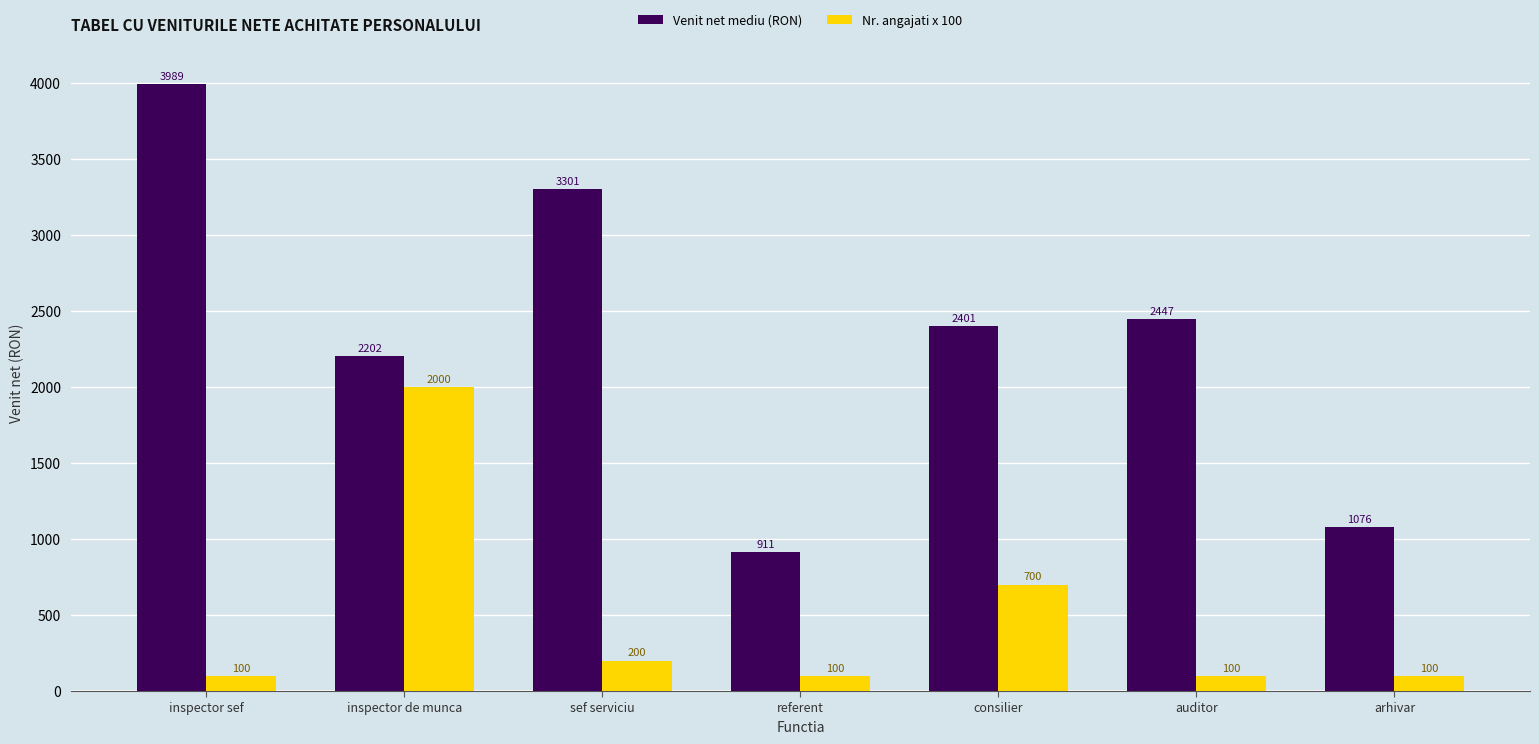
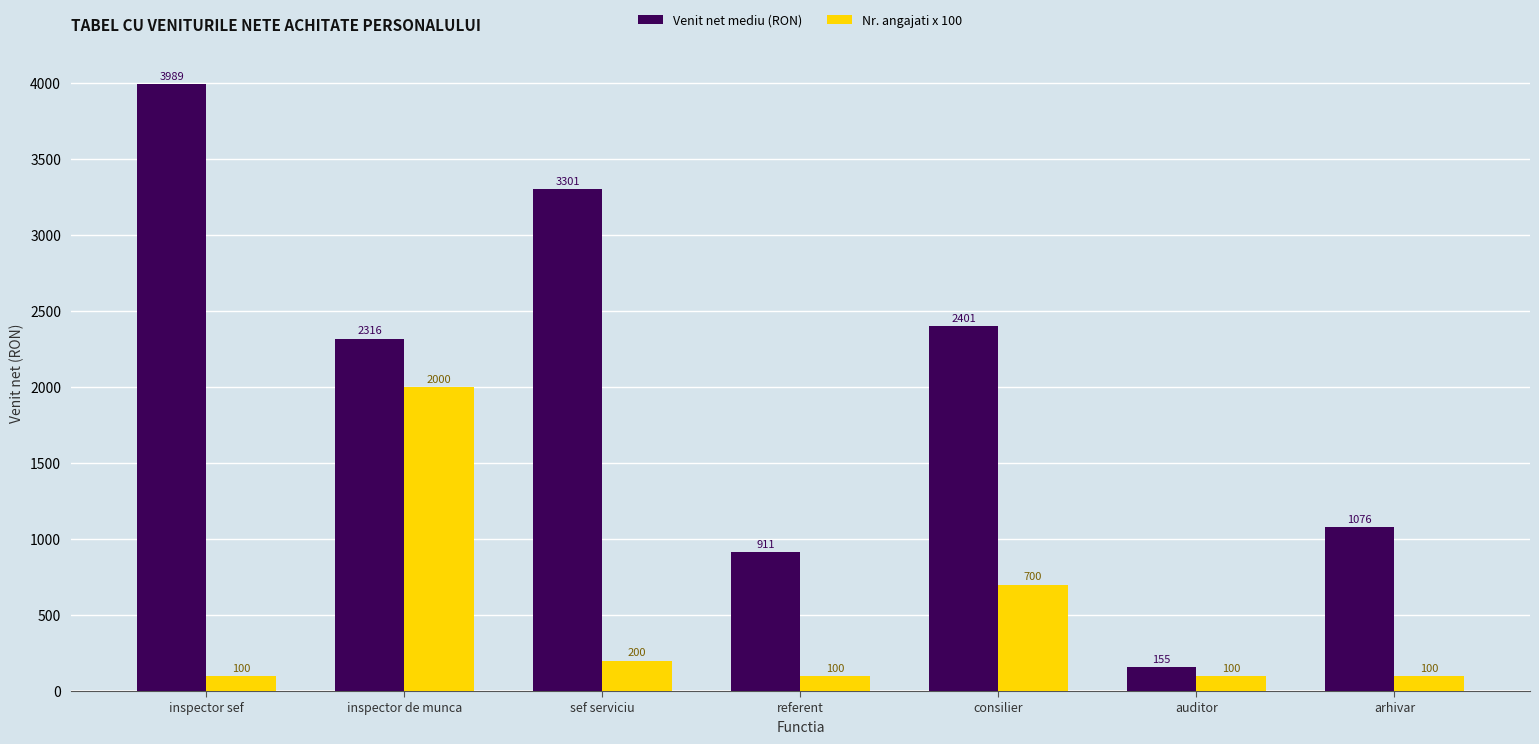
Venit net mediu (RON), inspector de munca: 2202 -> 2316
Venit net mediu (RON), auditor: 2447 -> 155
